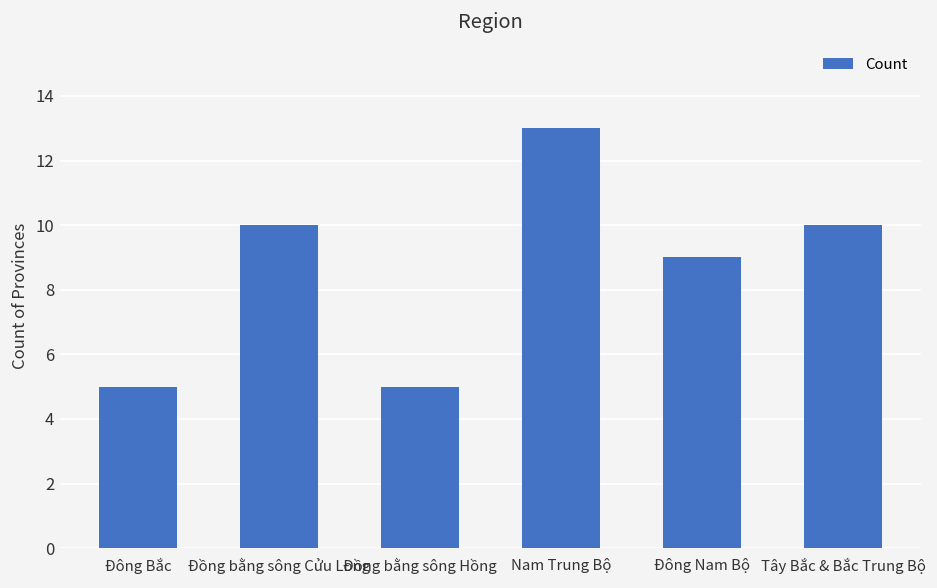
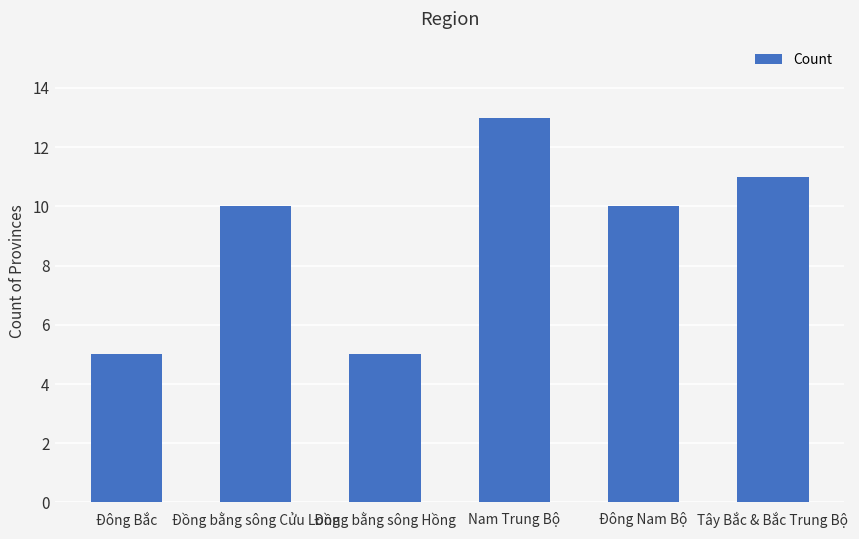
Đông Nam Bộ: 9 -> 10
Tây Bắc & Bắc Trung Bộ: 10 -> 11
